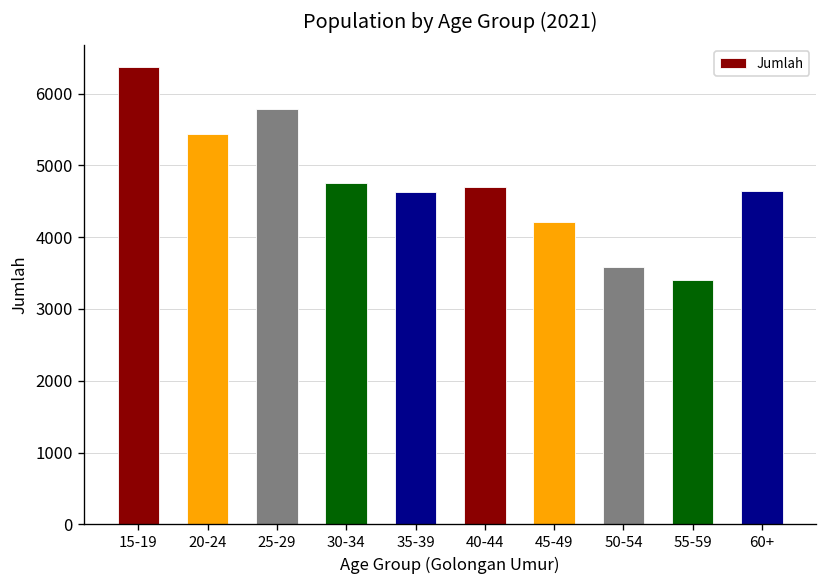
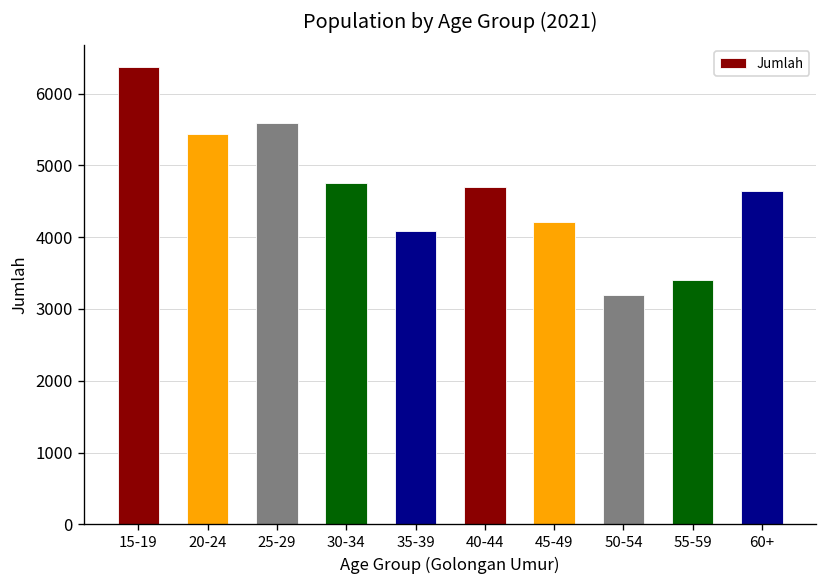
25-29: 5800 -> 5600
35-39: 4600 -> 4100
50-54: 3600 -> 3200
